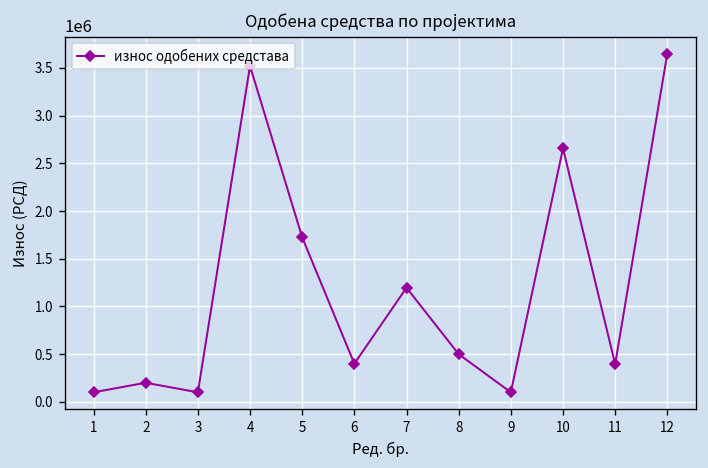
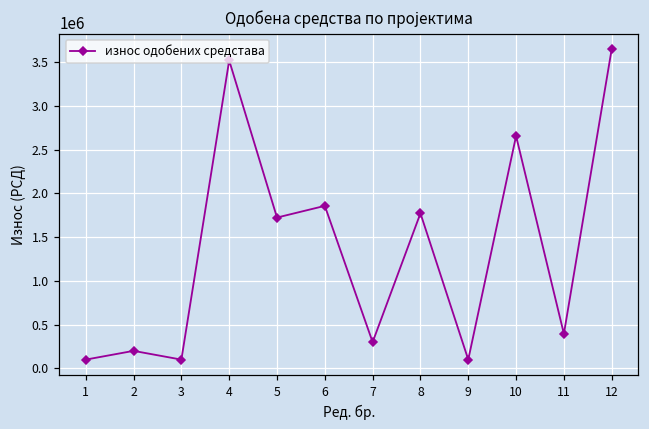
6: 400000 -> 1900000
7: 1200000 -> 300000
8: 500000 -> 1800000
